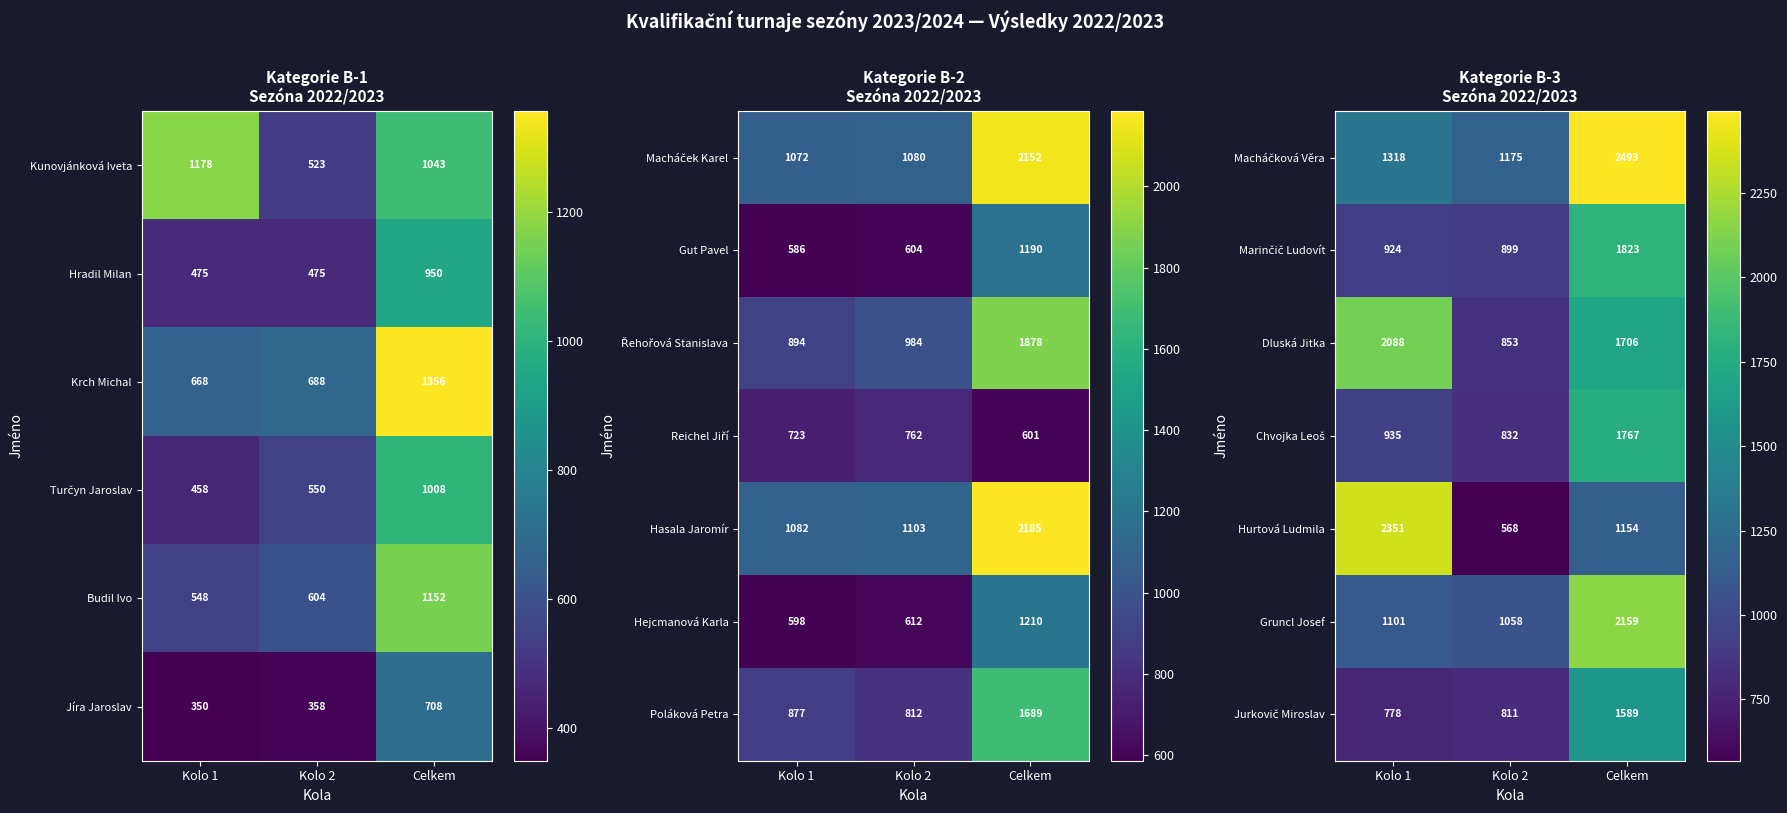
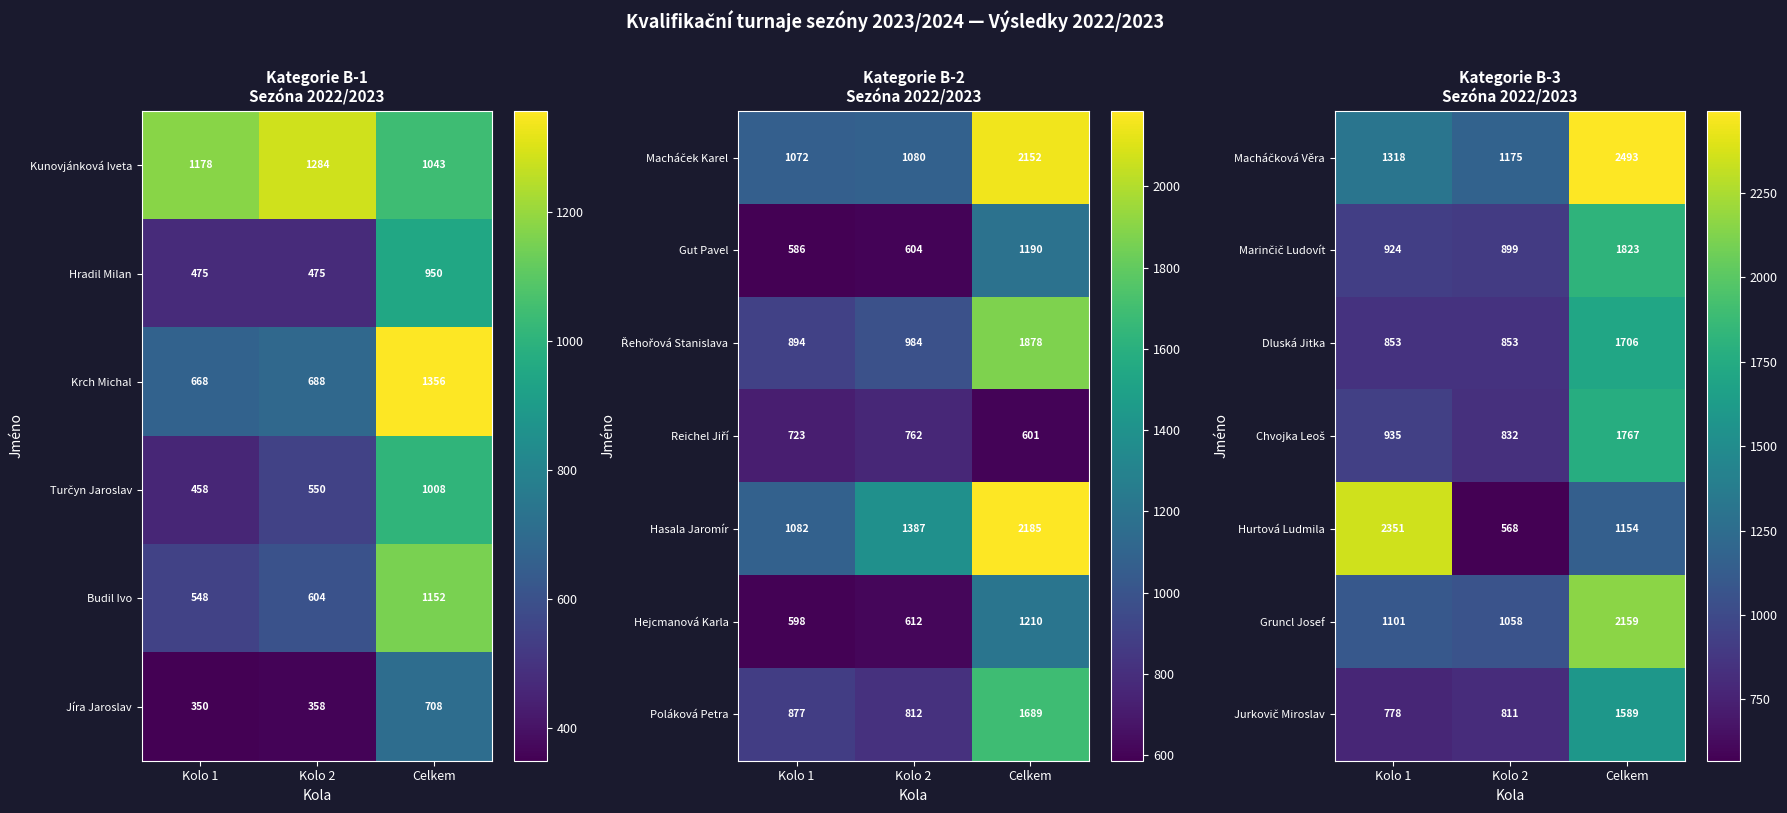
Kategorie B-1 Sezóna 2022/2023, Kunovjánková Iveta, Kolo 2: 523 -> 1284
Kategorie B-2 Sezóna 2022/2023, Hasala Jaromír, Kolo 2: 1103 -> 1387
Kategorie B-3 Sezóna 2022/2023, Dluská Jitka, Kolo 1: 2088 -> 853
